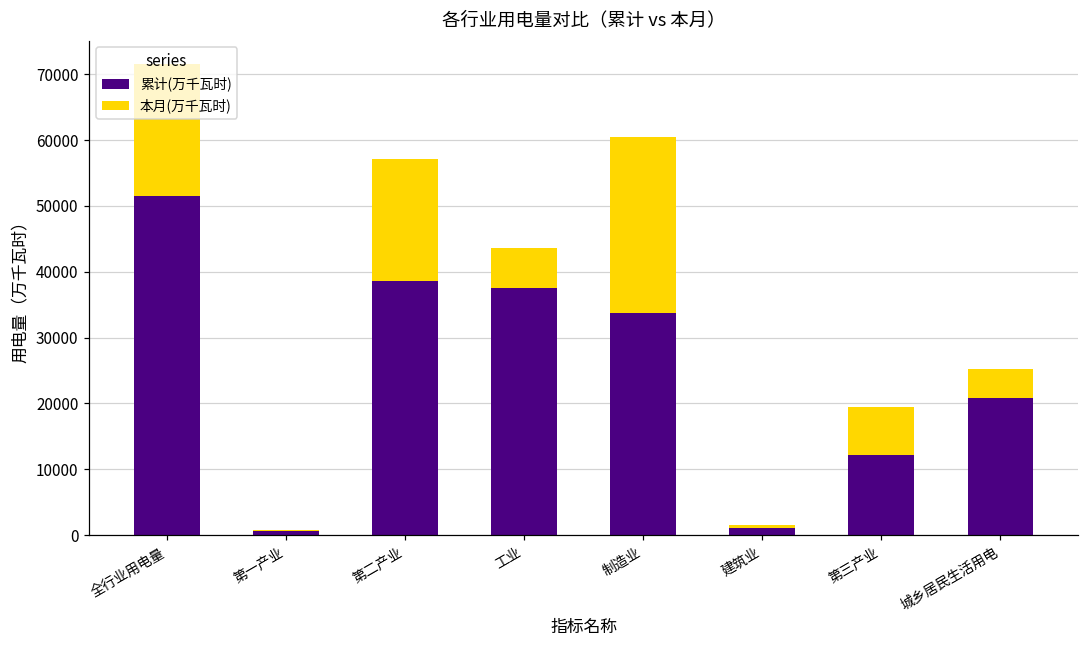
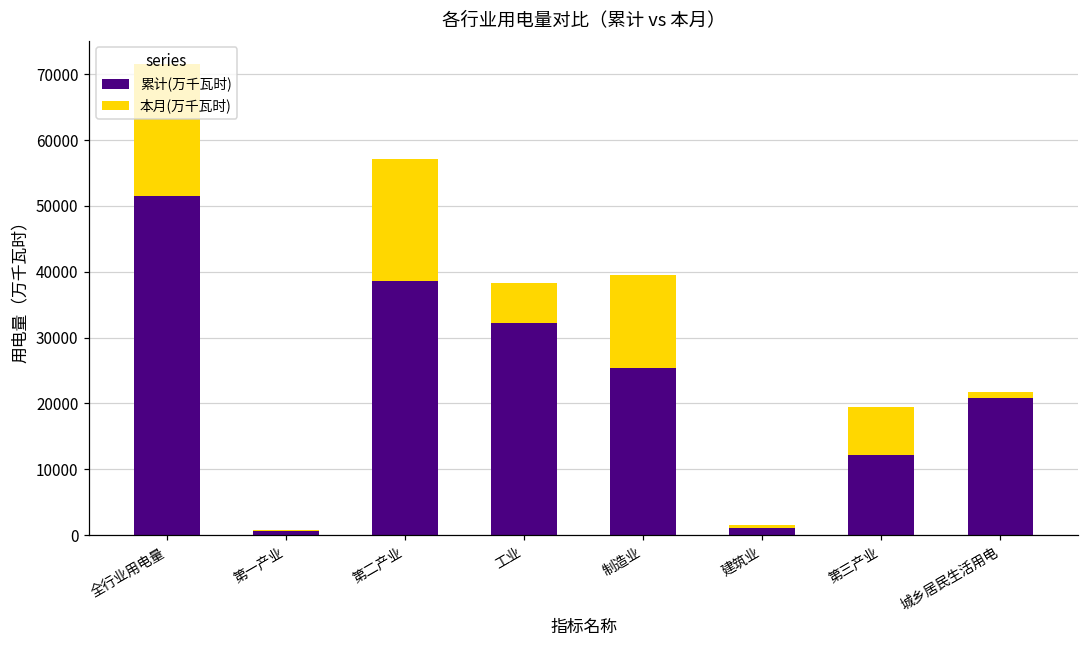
累计(万千瓦时), 工业: 38000 -> 32000
累计(万千瓦时), 制造业: 34000 -> 25000
本月(万千瓦时), 制造业: 27000 -> 14000
本月(万千瓦时), 城乡居民生活用电: 4000 -> 1000
